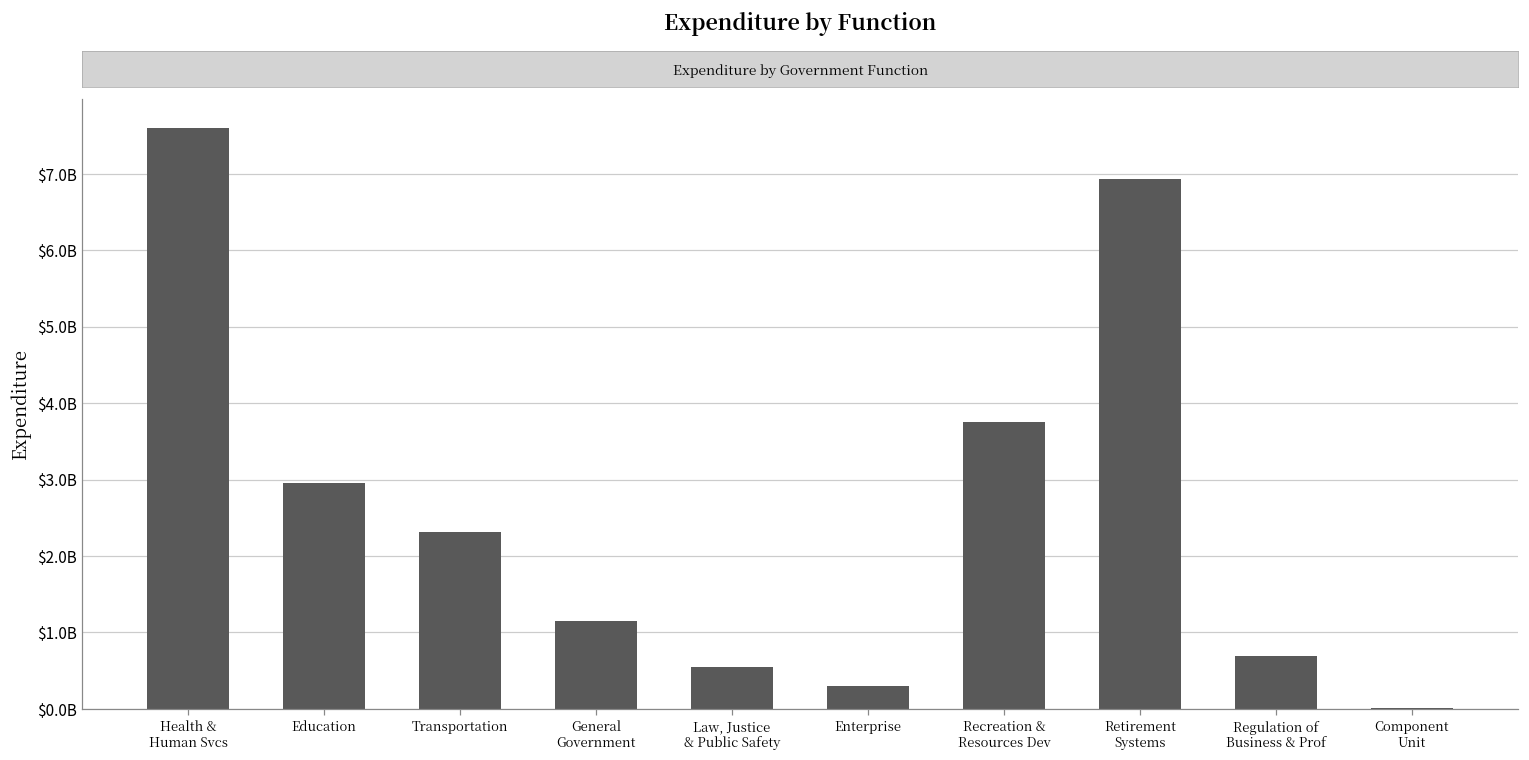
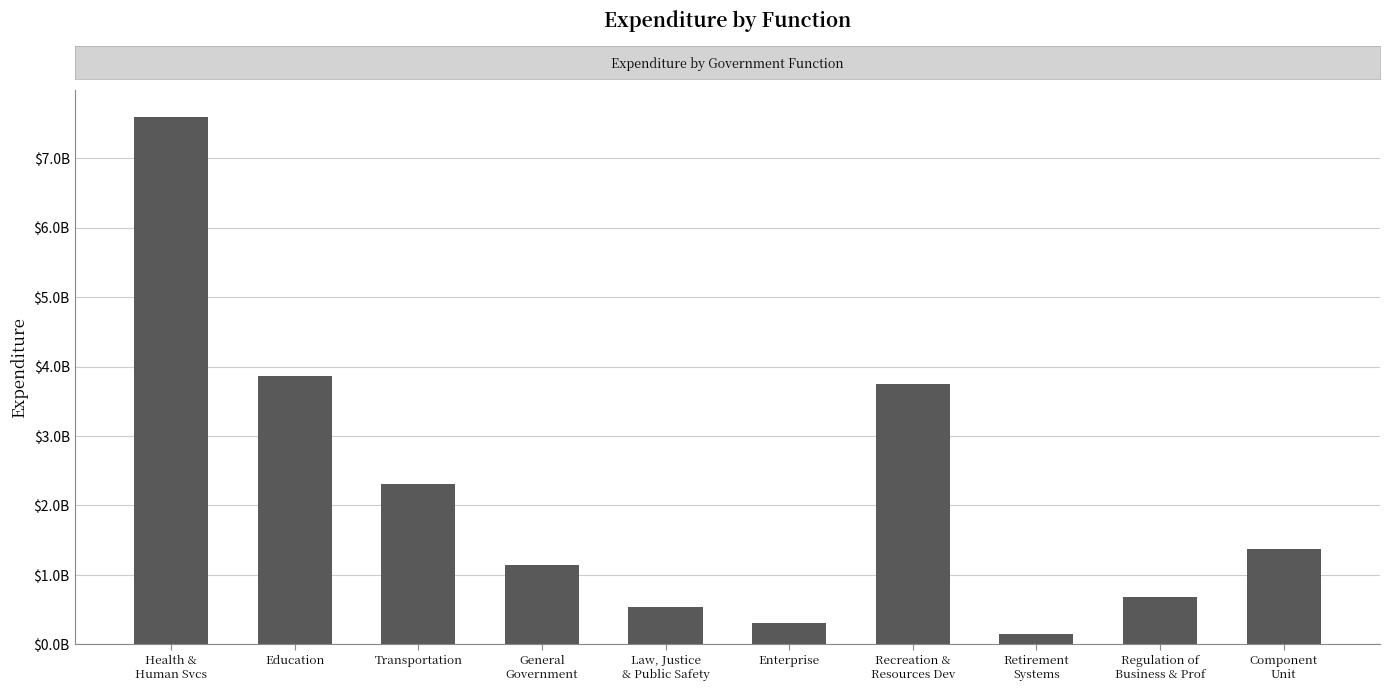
Education: $3000000000 -> $3900000000
Retirement Systems: $6900000000 -> $100000000
Component Unit: $0 -> $1400000000
